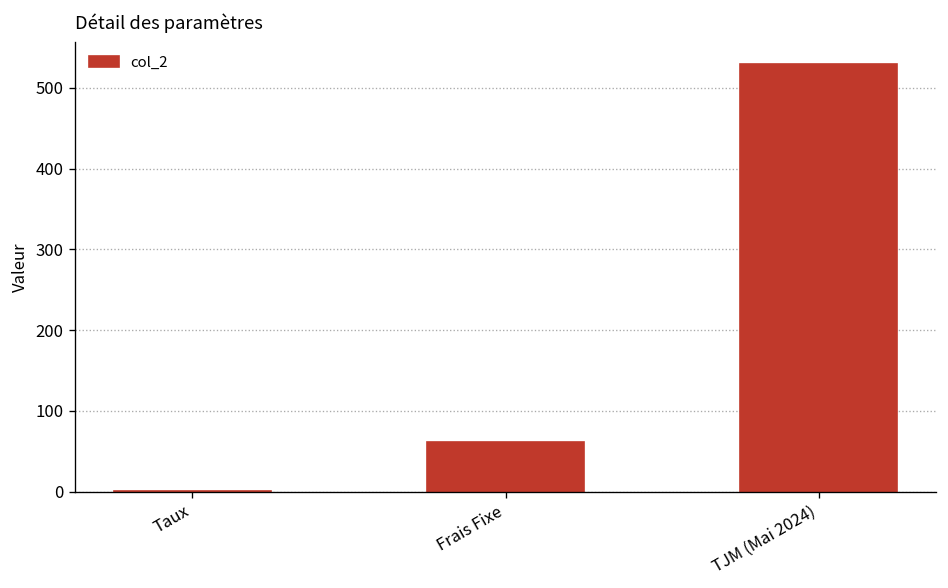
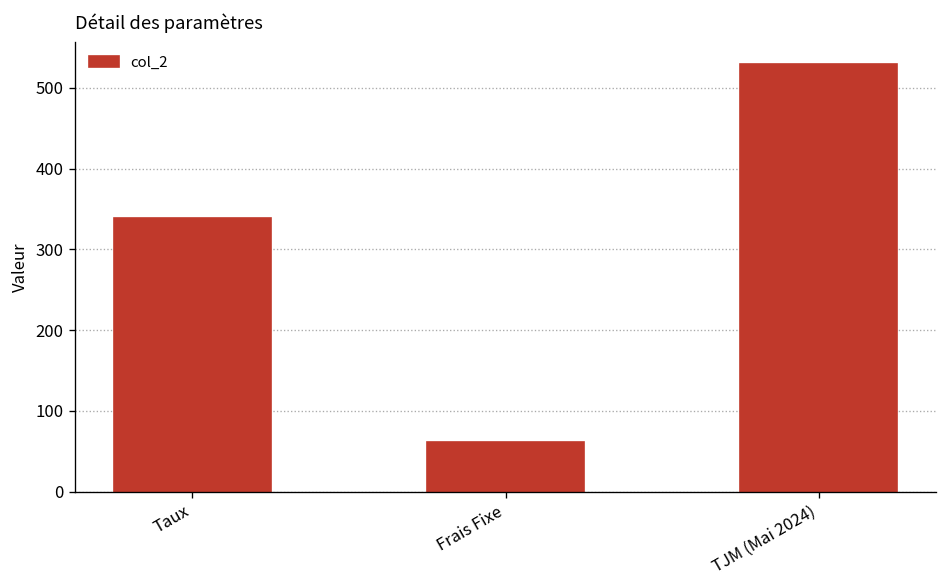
Taux: 0 -> 340
